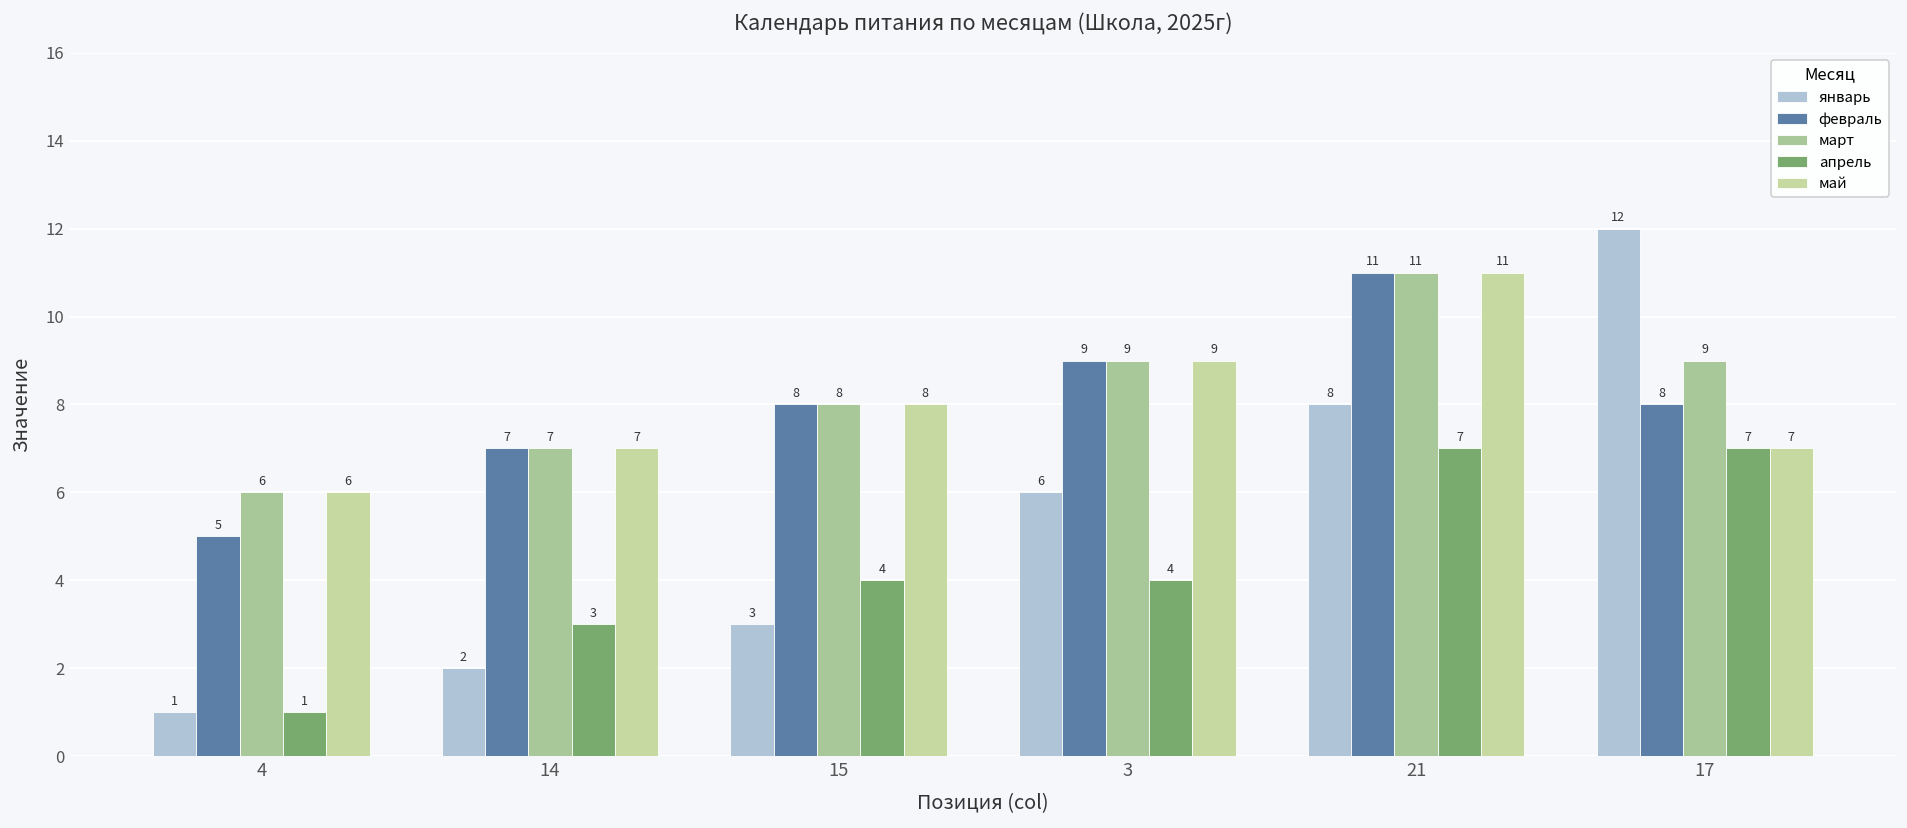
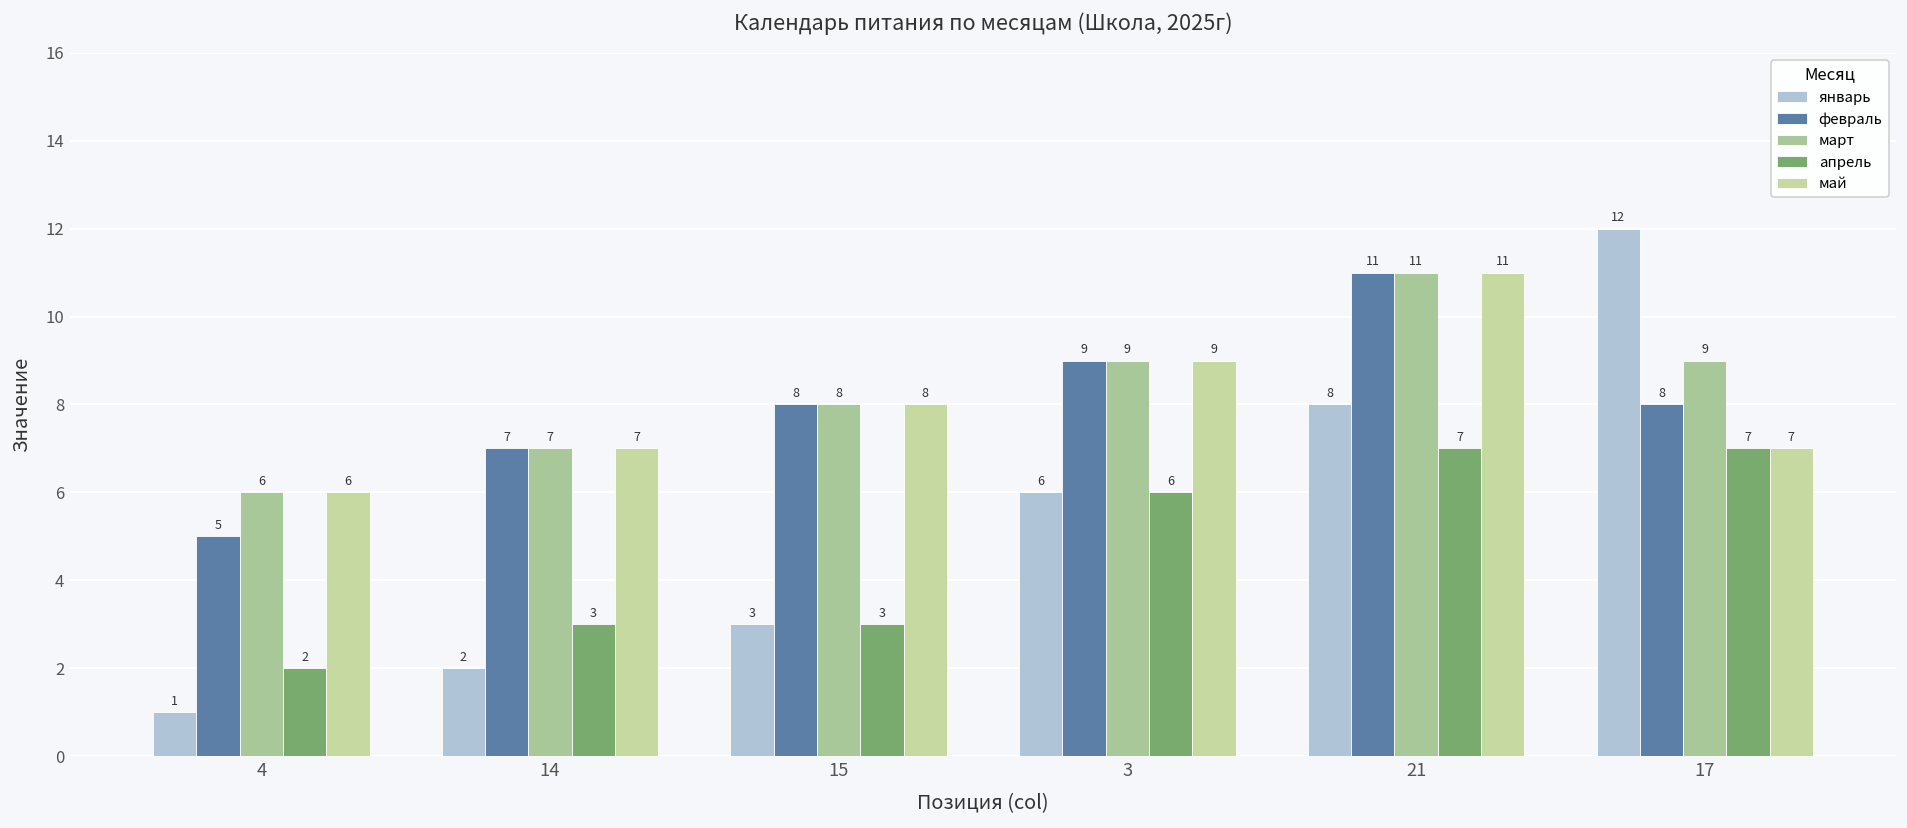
апрель, 4: 1 -> 2
апрель, 15: 4 -> 3
апрель, 3: 4 -> 6
